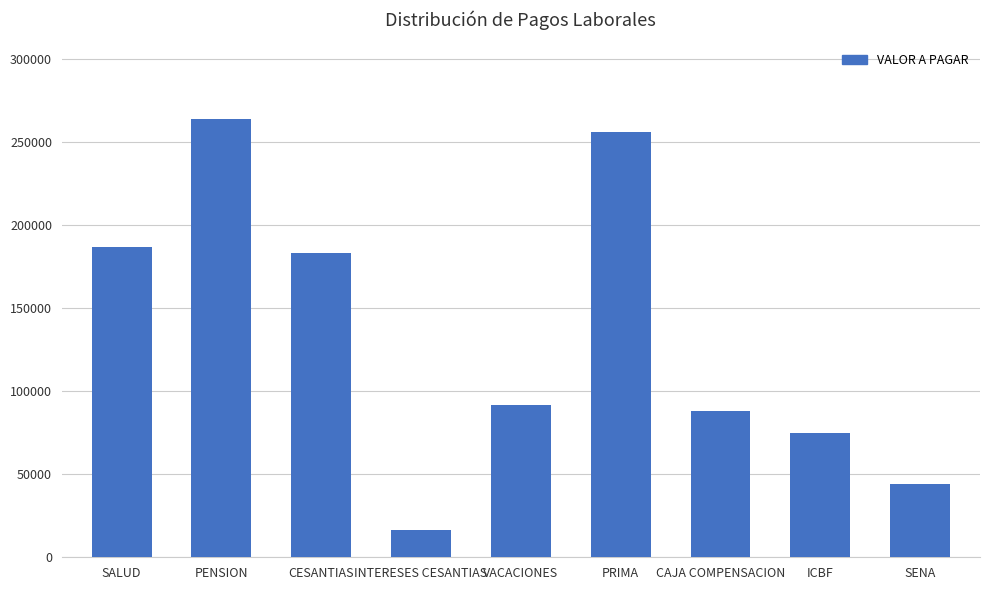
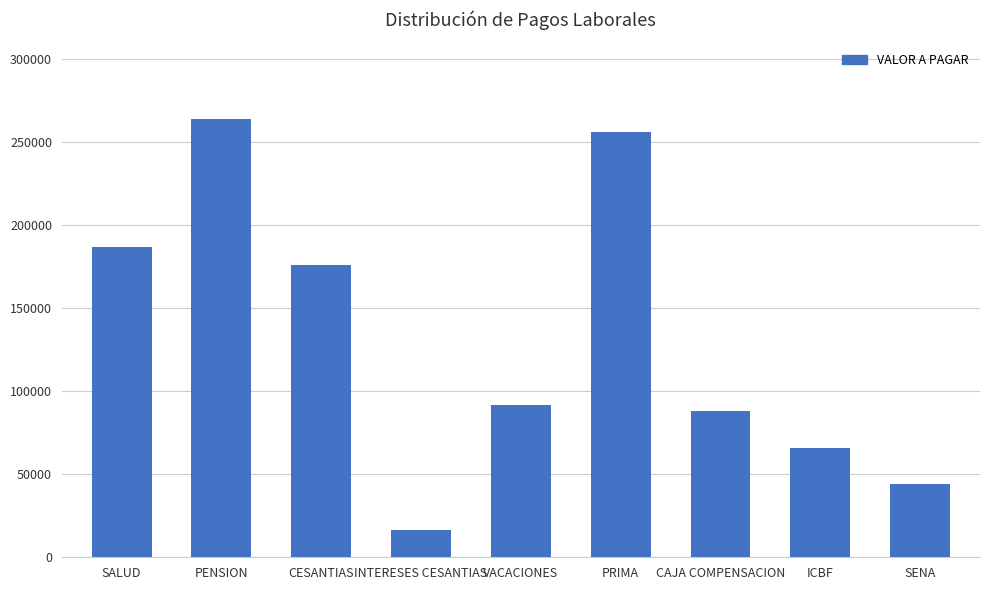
CESANTIAS: 183000 -> 176000
ICBF: 75000 -> 66000
